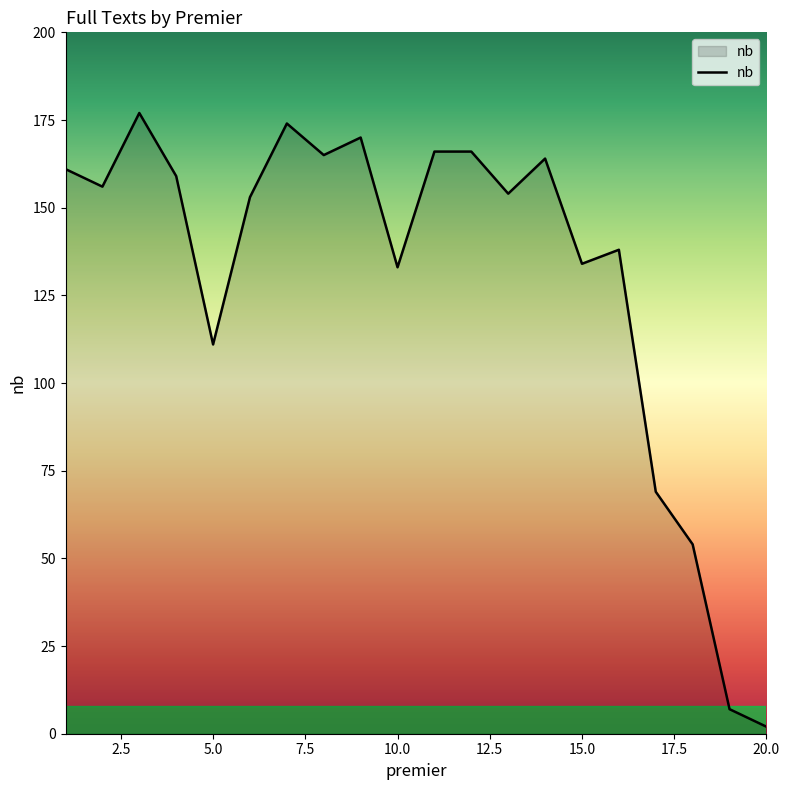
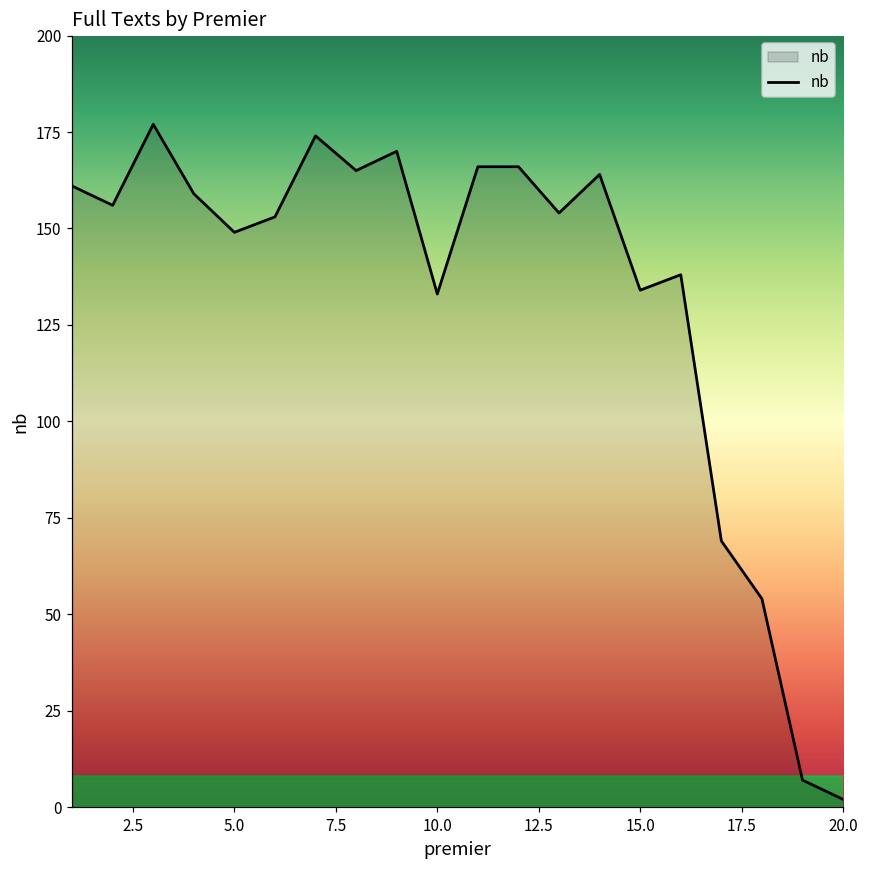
5.0: 111 -> 149
